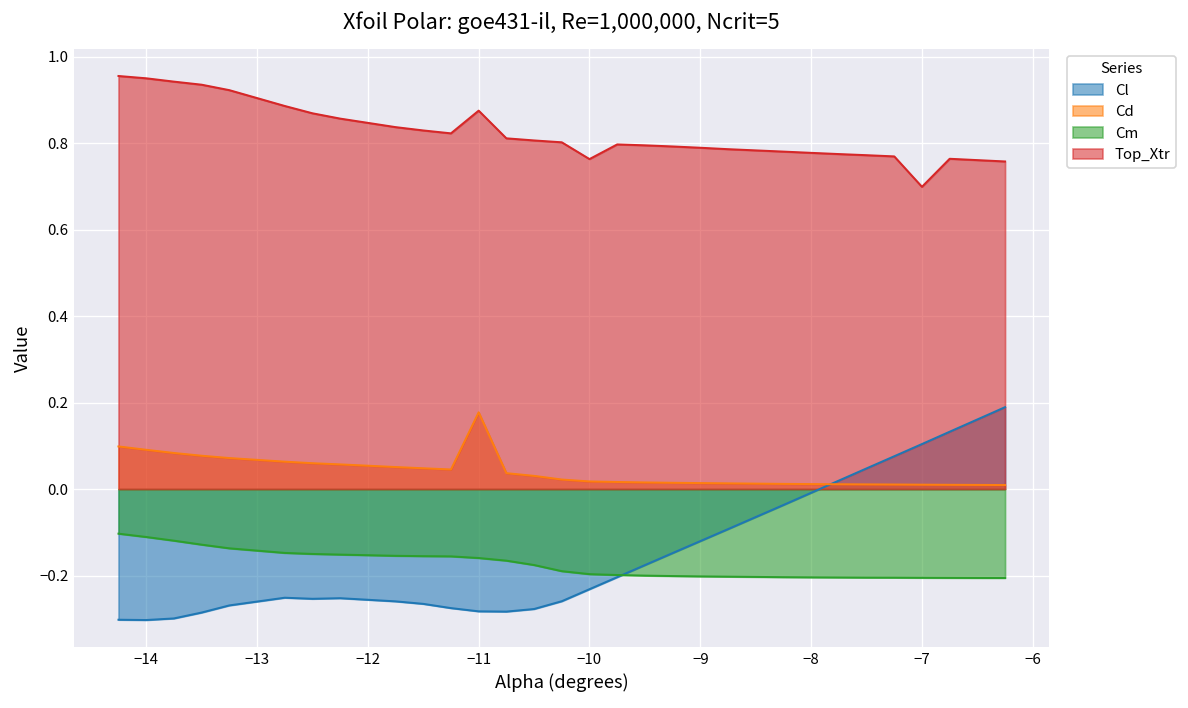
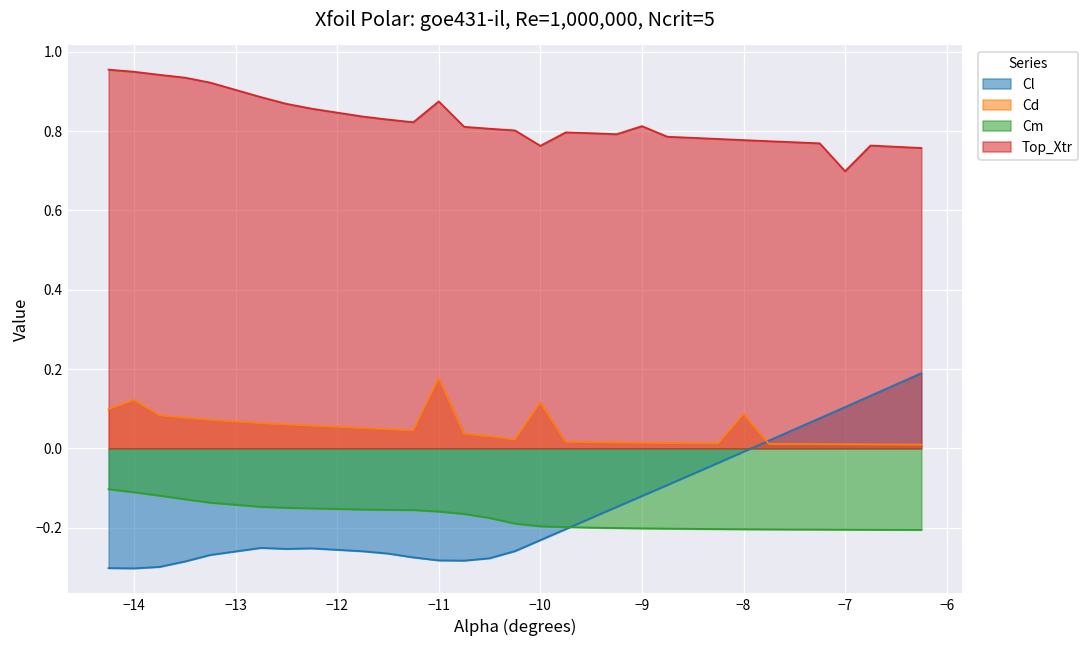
Cd, −14: 0.09 -> 0.12
Cd, −10: 0.02 -> 0.12
Top_Xtr, −9: 0.79 -> 0.81
Cd, −8: 0.01 -> 0.09
